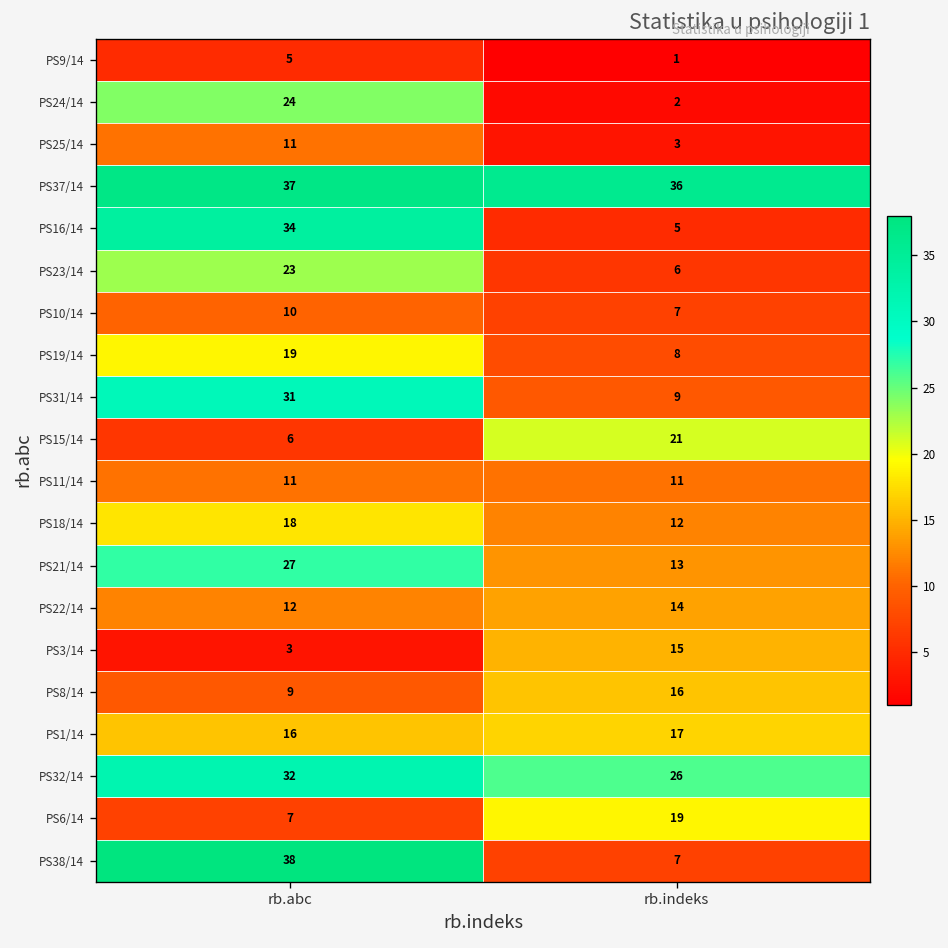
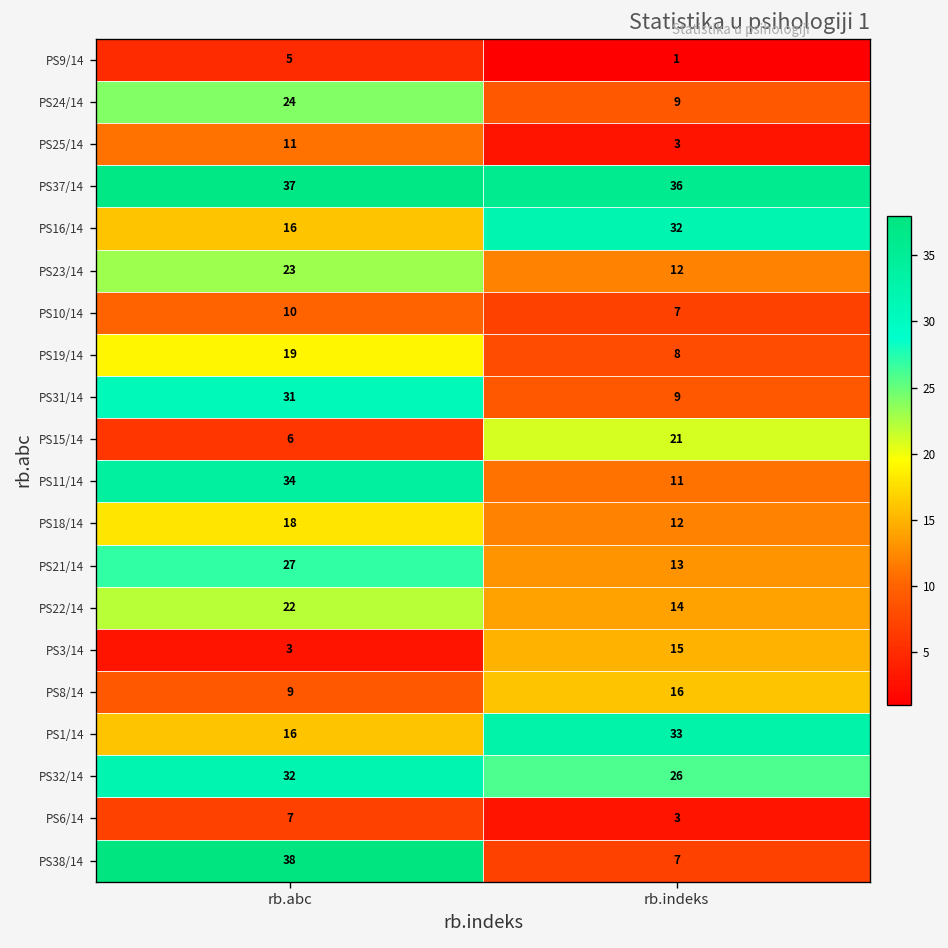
PS24/14, rb.indeks: 2 -> 9
PS16/14, rb.abc: 34 -> 16
PS16/14, rb.indeks: 5 -> 32
PS23/14, rb.indeks: 6 -> 12
PS11/14, rb.abc: 11 -> 34
PS22/14, rb.abc: 12 -> 22
PS1/14, rb.indeks: 17 -> 33
PS6/14, rb.indeks: 19 -> 3
